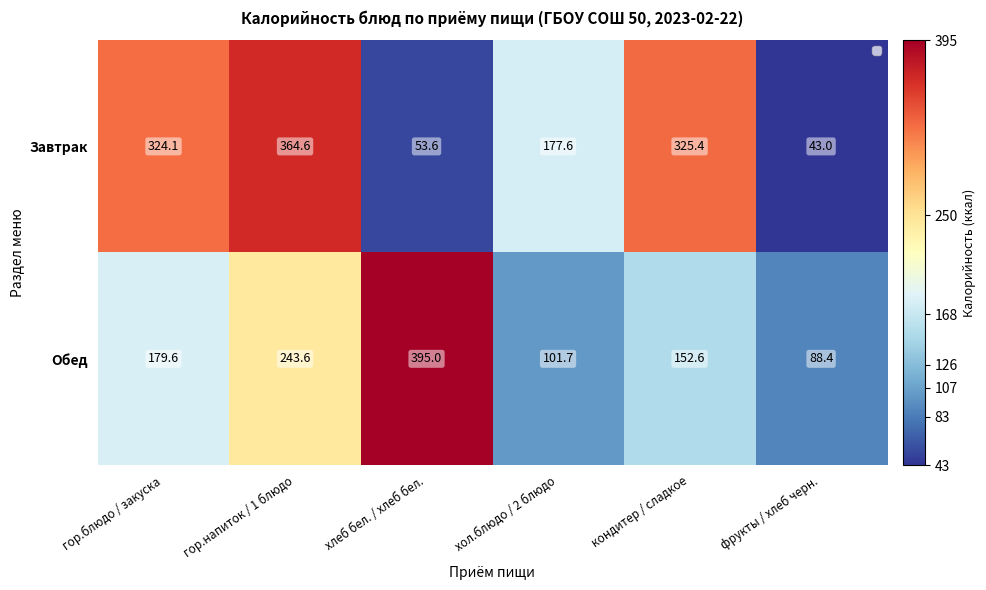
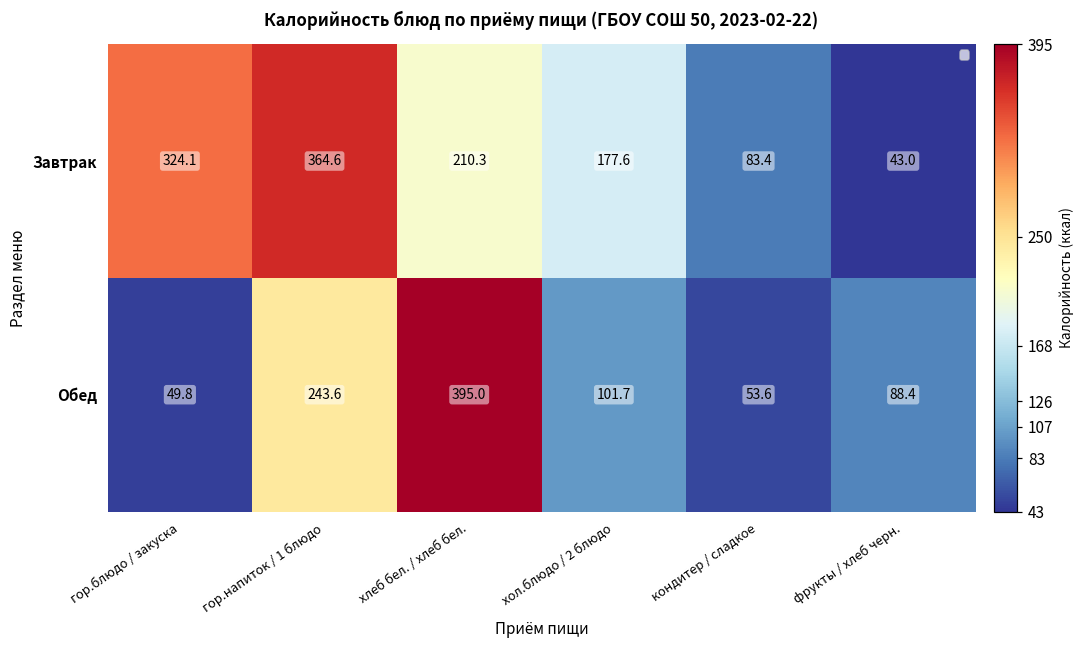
Завтрак, хлеб бел. / хлеб бел.: 53.6 -> 210.3
Завтрак, кондитер / сладкое: 325.4 -> 83.4
Обед, гор.блюдо / закуска: 179.6 -> 49.8
Обед, кондитер / сладкое: 152.6 -> 53.6
